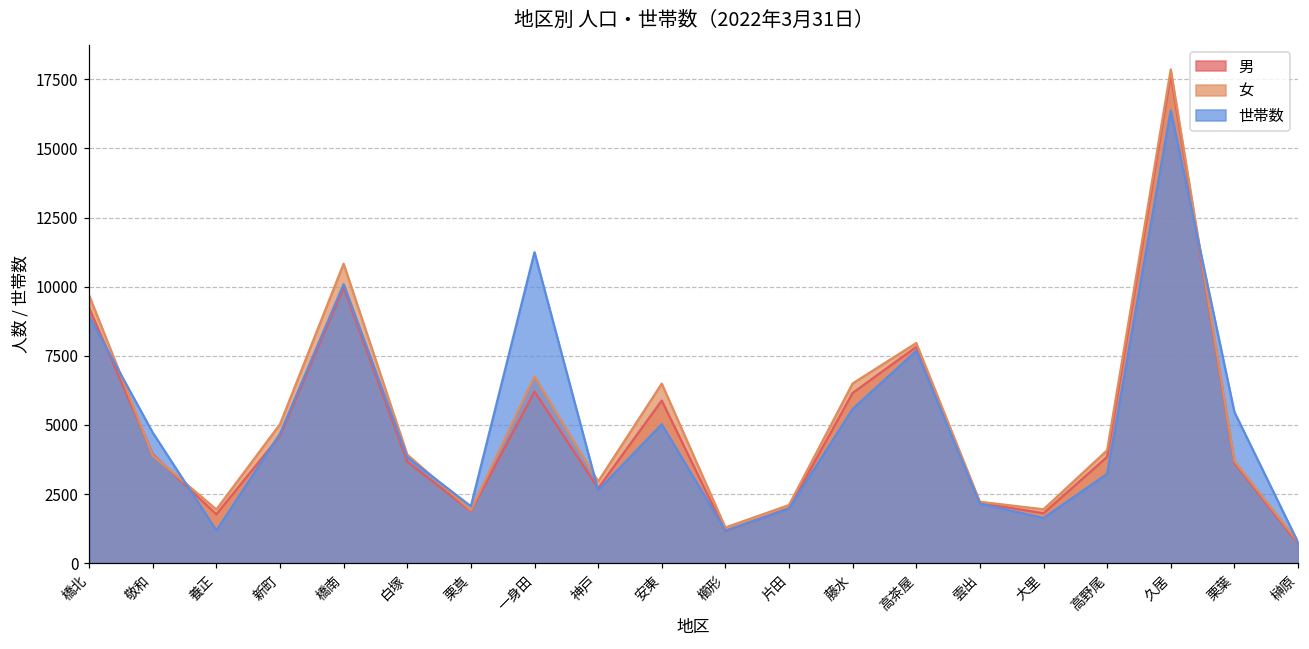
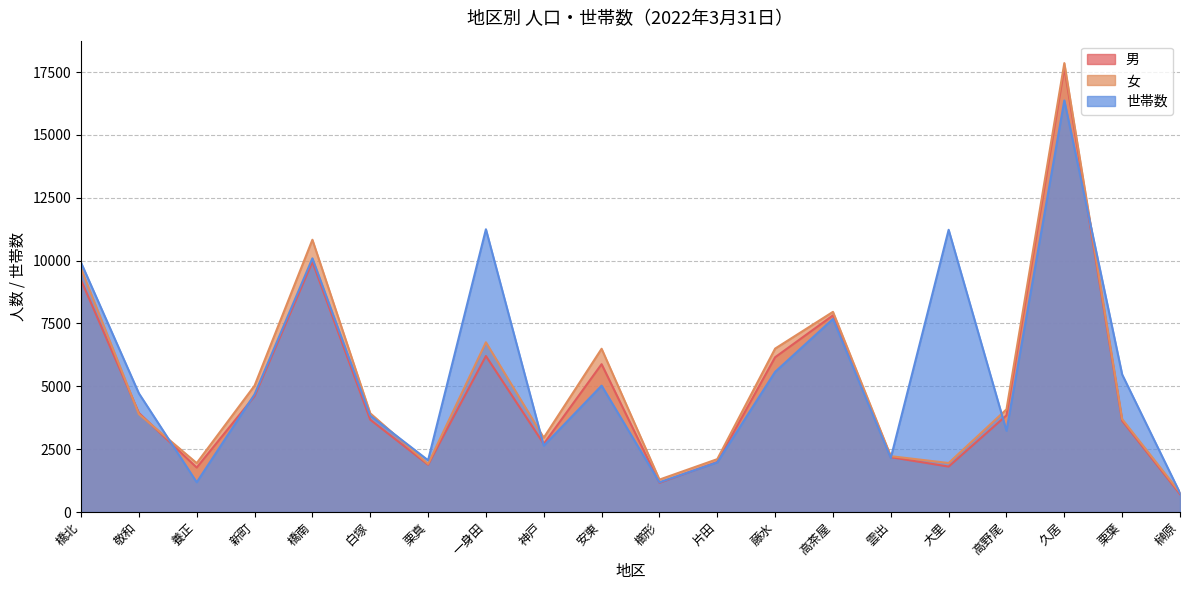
世帯数, 橋北: 8900 -> 9900
世帯数, 大里: 1600 -> 11200
